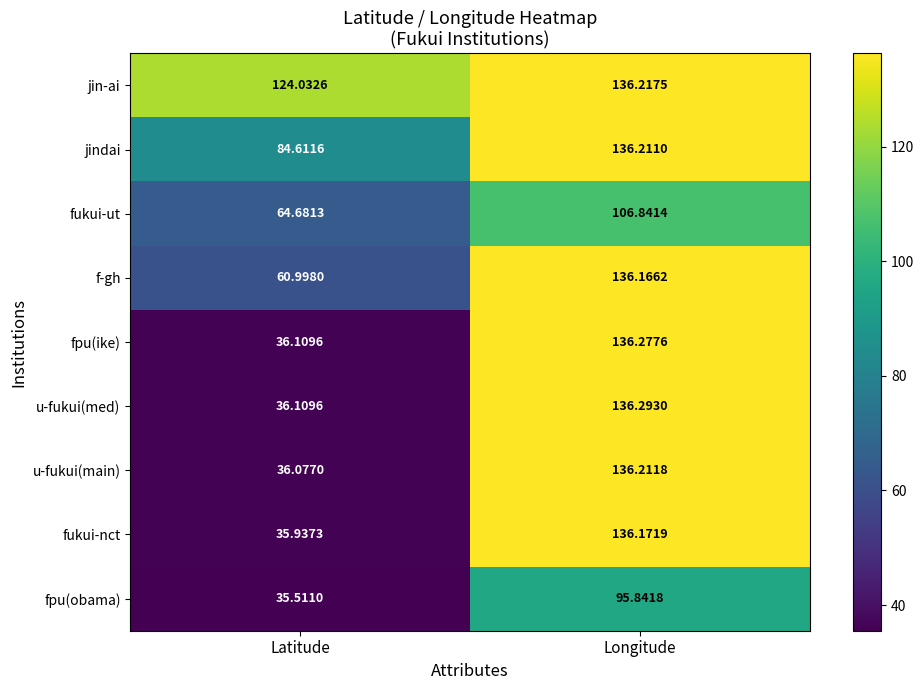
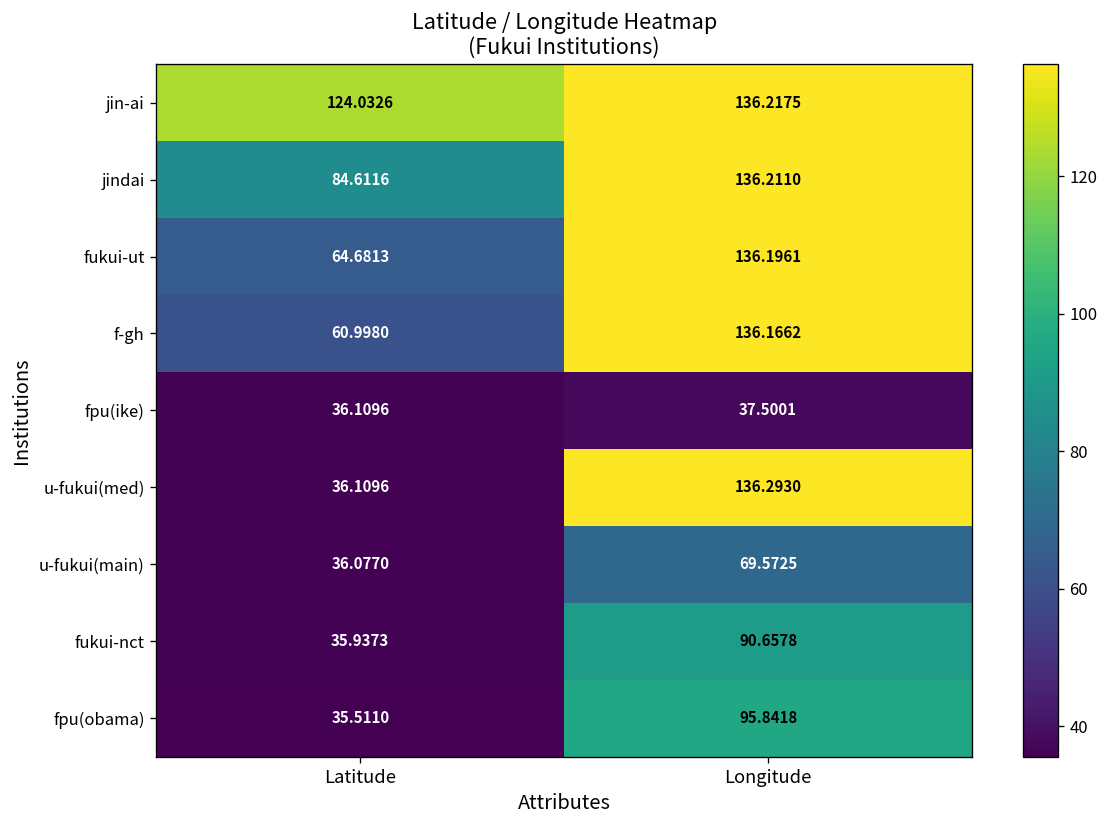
fukui-ut, Longitude: 106.8414 -> 136.1961
fpu(ike), Longitude: 136.2776 -> 37.5001
u-fukui(main), Longitude: 136.2118 -> 69.5725
fukui-nct, Longitude: 136.1719 -> 90.6578
